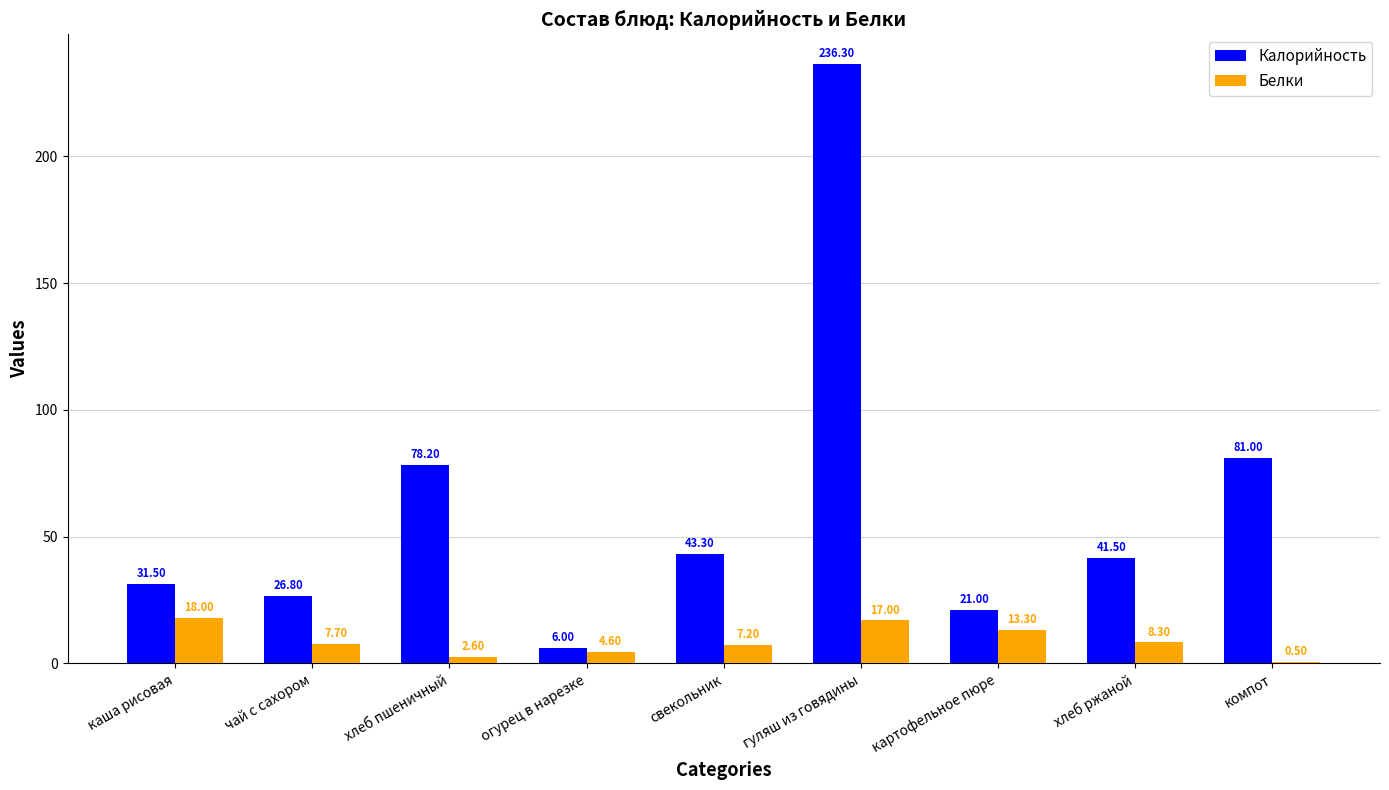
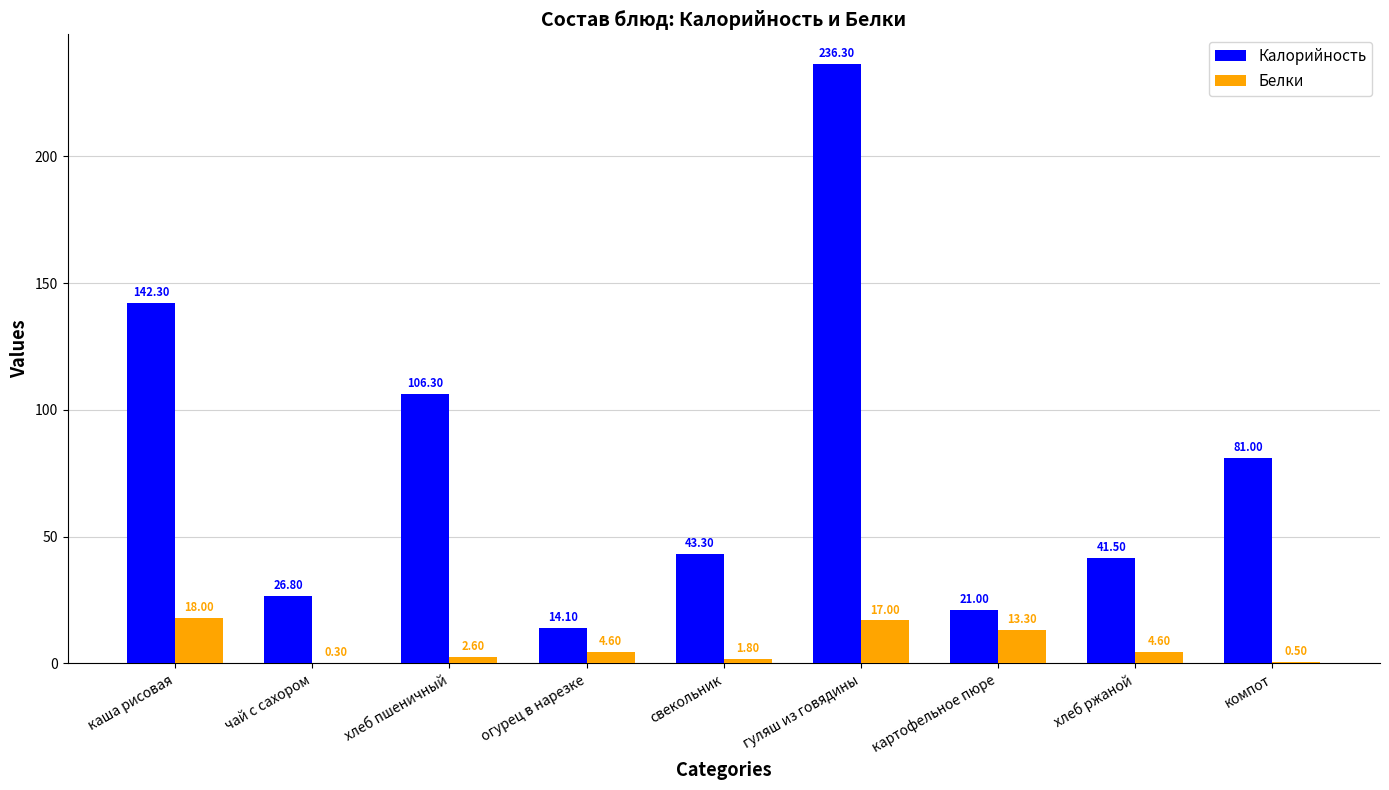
Калорийность, каша рисовая: 31.50 -> 142.30
Белки, чай с сахором: 7.70 -> 0.30
Калорийность, хлеб пшеничный: 78.20 -> 106.30
Калорийность, огурец в нарезке: 6.00 -> 14.10
Белки, свекольник: 7.20 -> 1.80
Белки, хлеб ржаной: 8.30 -> 4.60
